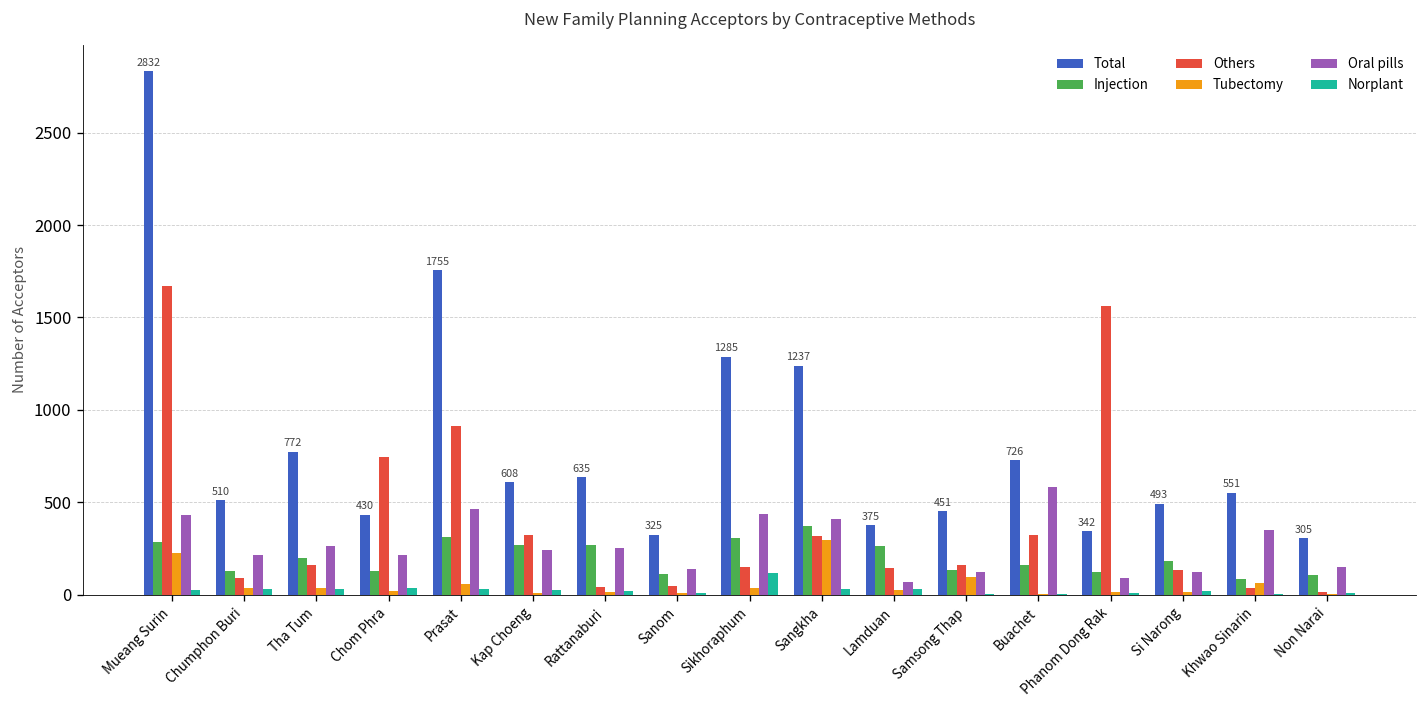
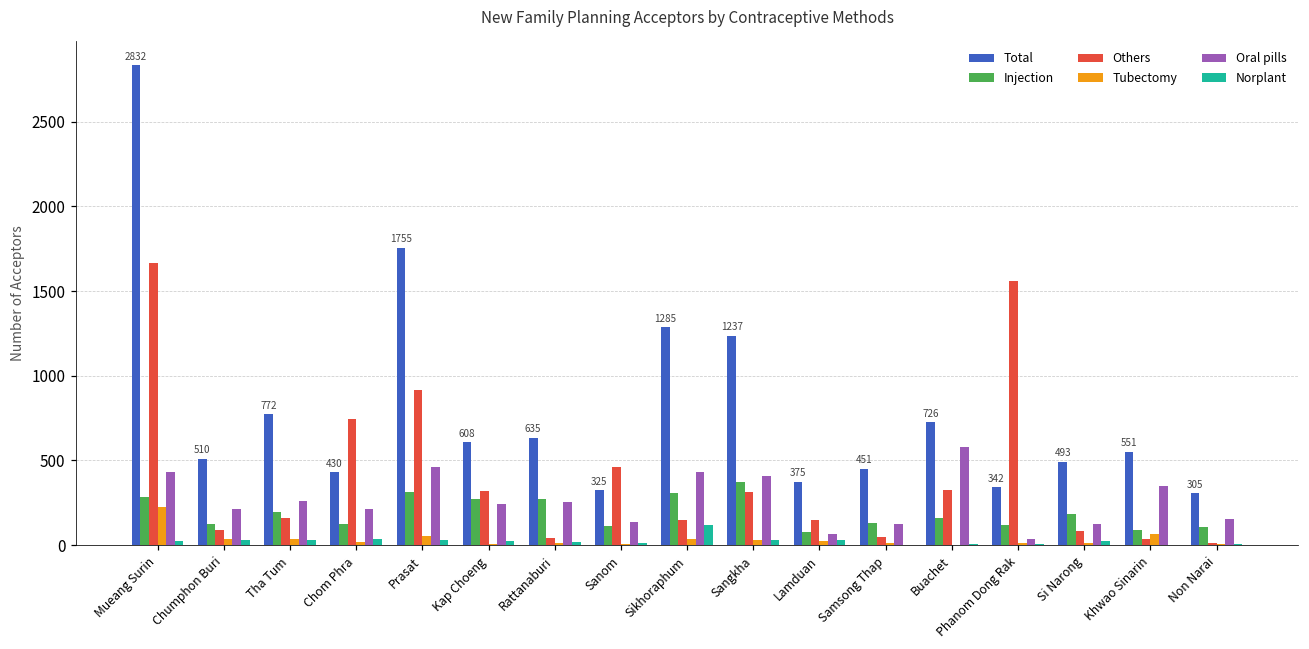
Others, Sanom: 50 -> 460
Tubectomy, Sangkha: 290 -> 30
Injection, Lamduan: 260 -> 80
Others, Samsong Thap: 160 -> 50
Tubectomy, Samsong Thap: 100 -> 20
Oral pills, Phanom Dong Rak: 90 -> 40
Others, Si Narong: 140 -> 80
